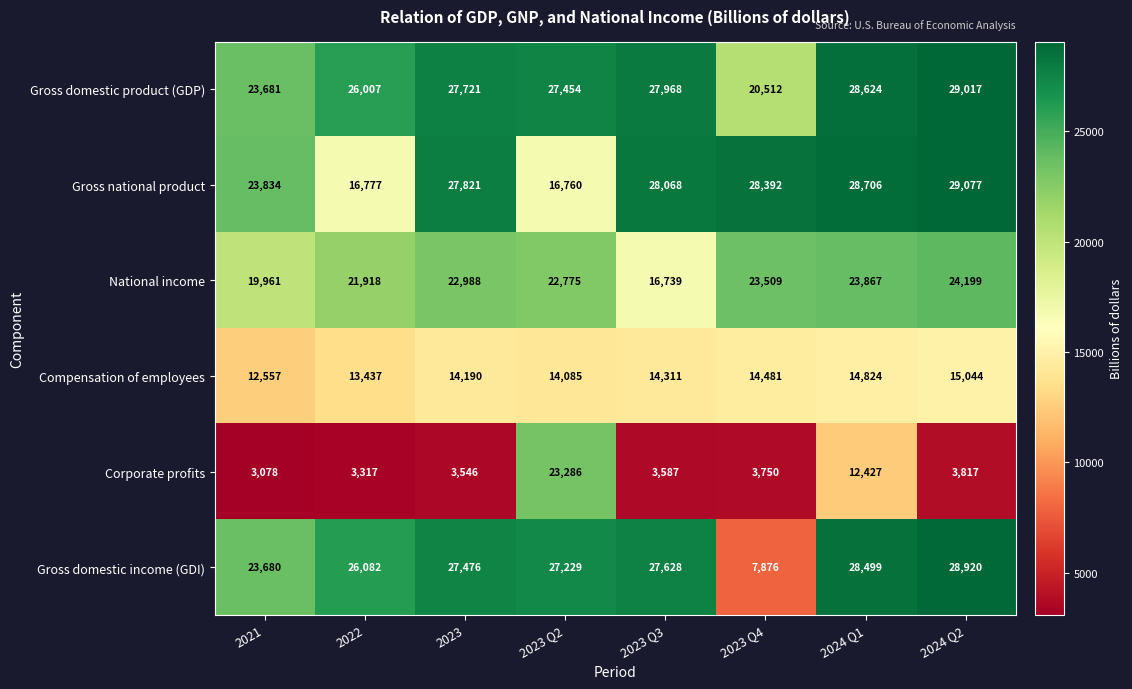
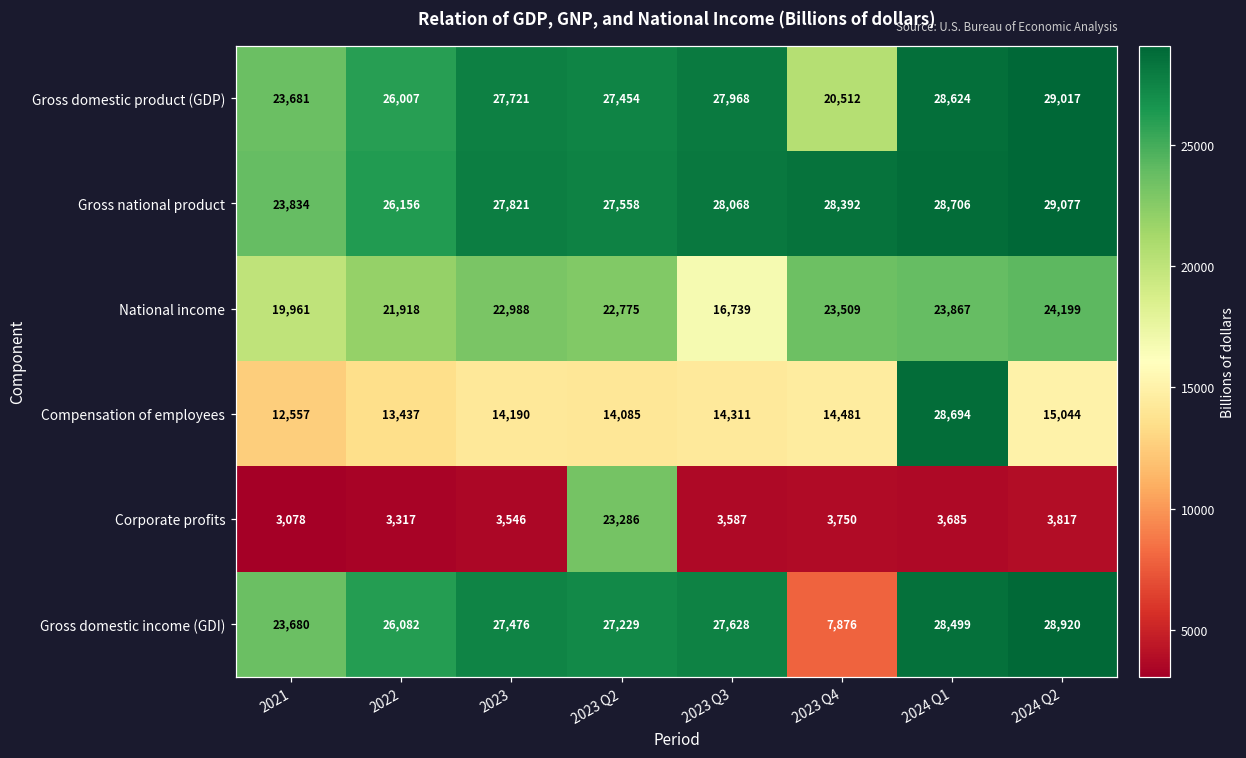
Gross national product, 2022: 16,777 -> 26,156
Gross national product, 2023 Q2: 16,760 -> 27,558
Compensation of employees, 2024 Q1: 14,824 -> 28,694
Corporate profits, 2024 Q1: 12,427 -> 3,685
